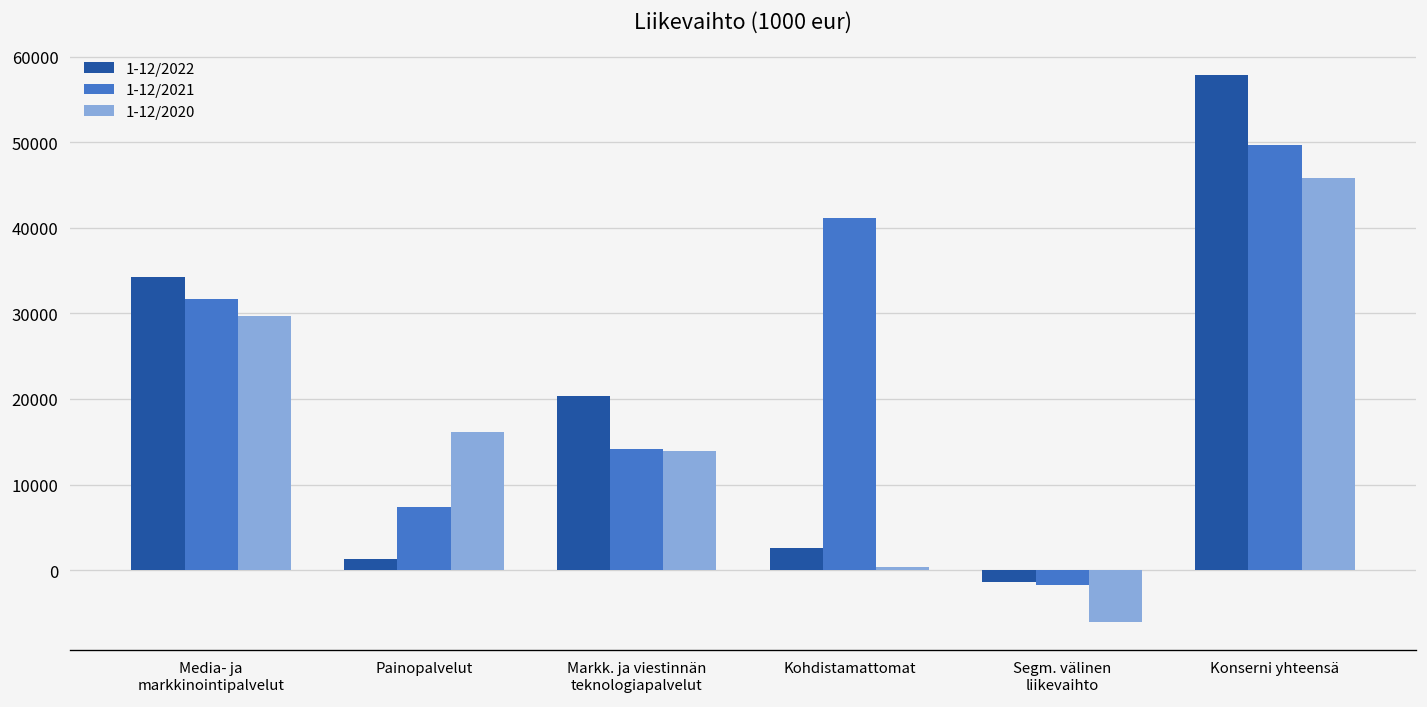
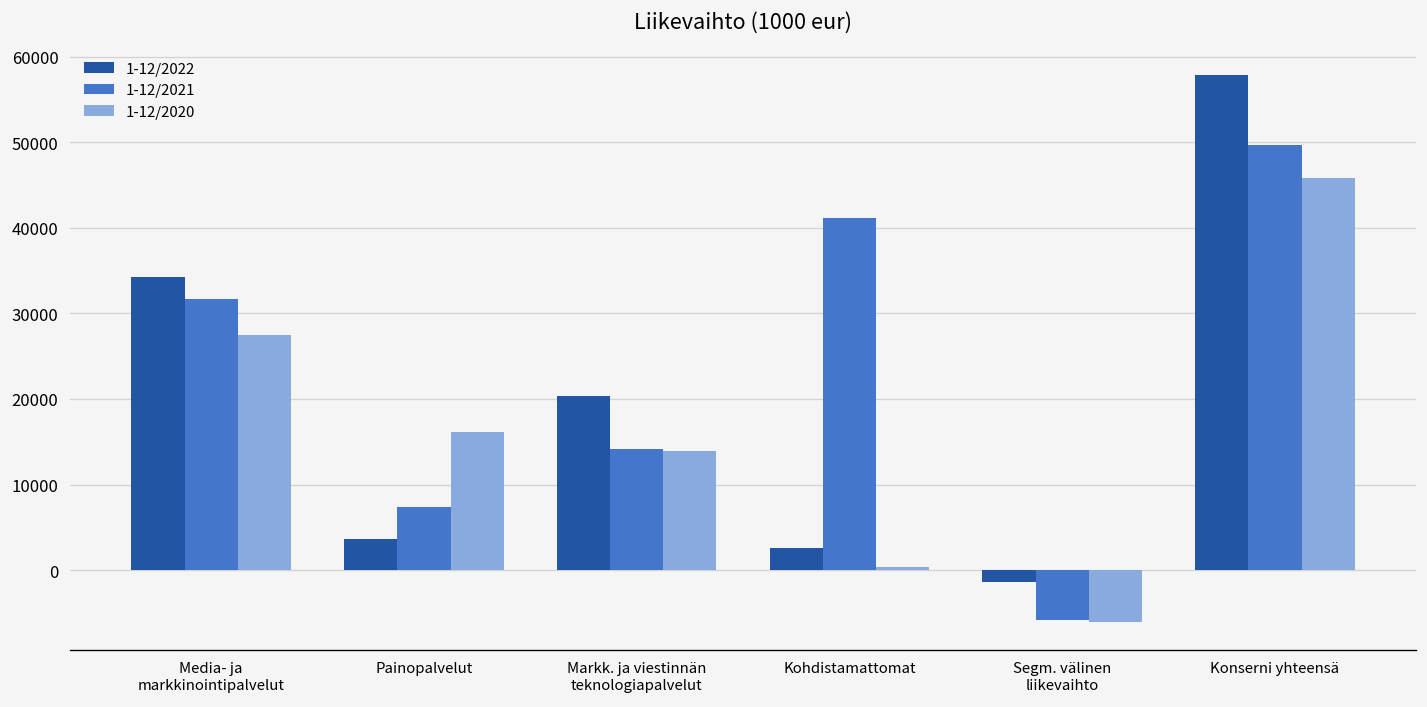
1-12/2020, Media- ja markkinointipalvelut: 30000 -> 28000
1-12/2022, Painopalvelut: 1000 -> 4000
1-12/2021, Segm. välinen liikevaihto: -2000 -> -6000
